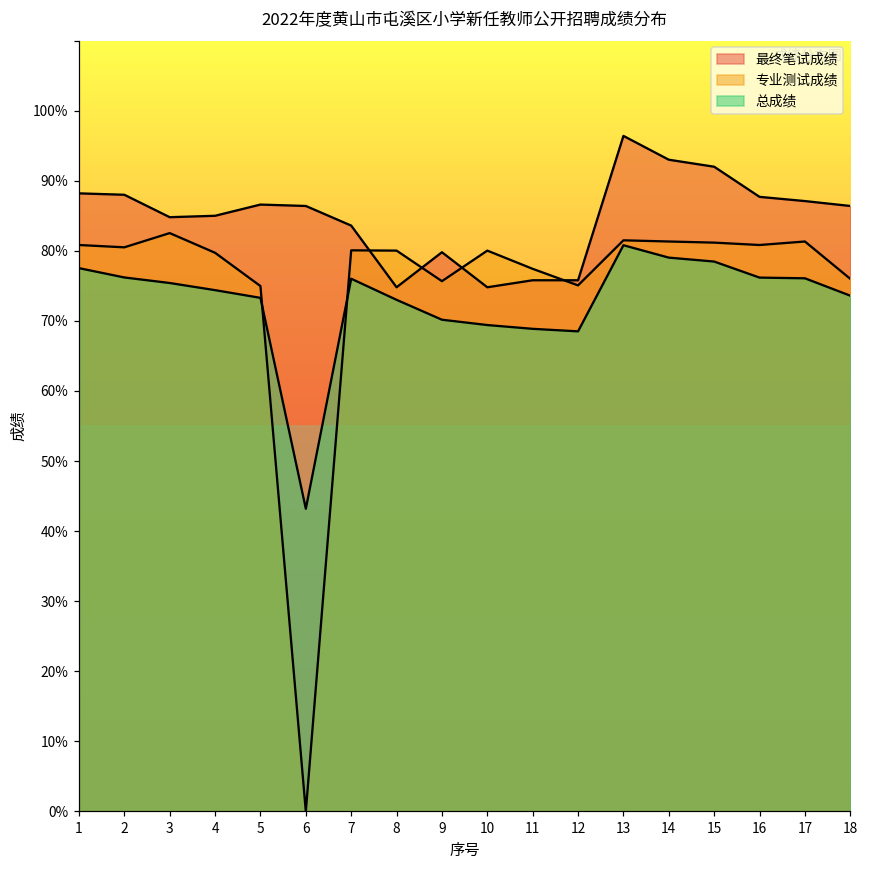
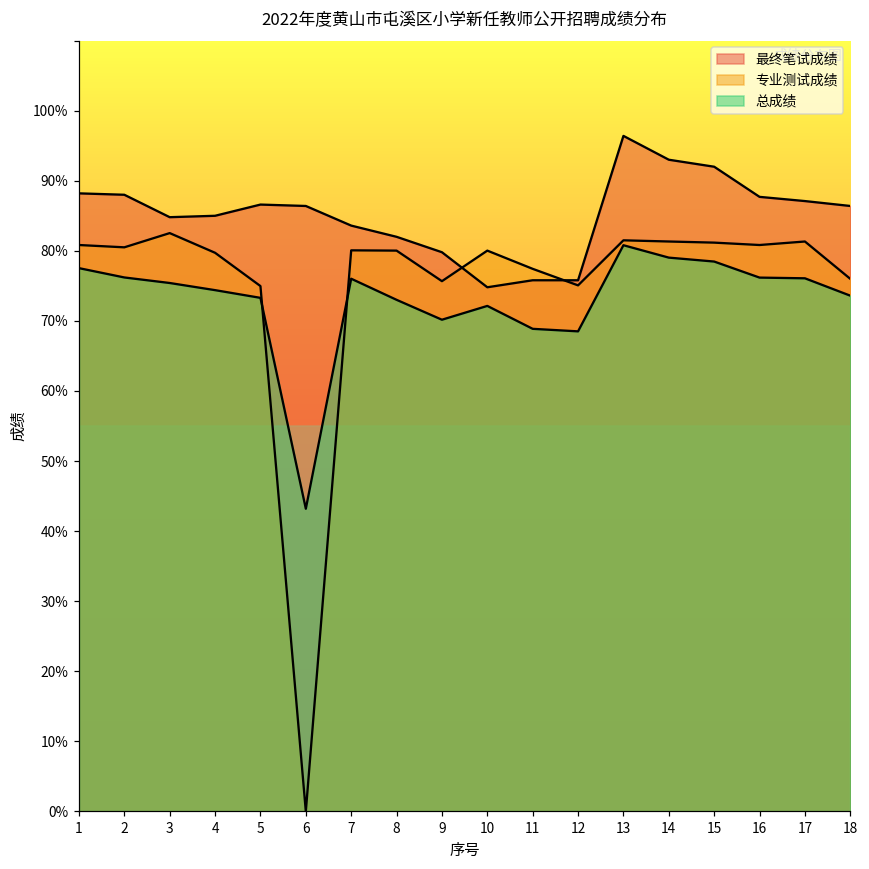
最终笔试成绩, 8: 75% -> 82%
总成绩, 10: 69% -> 72%
